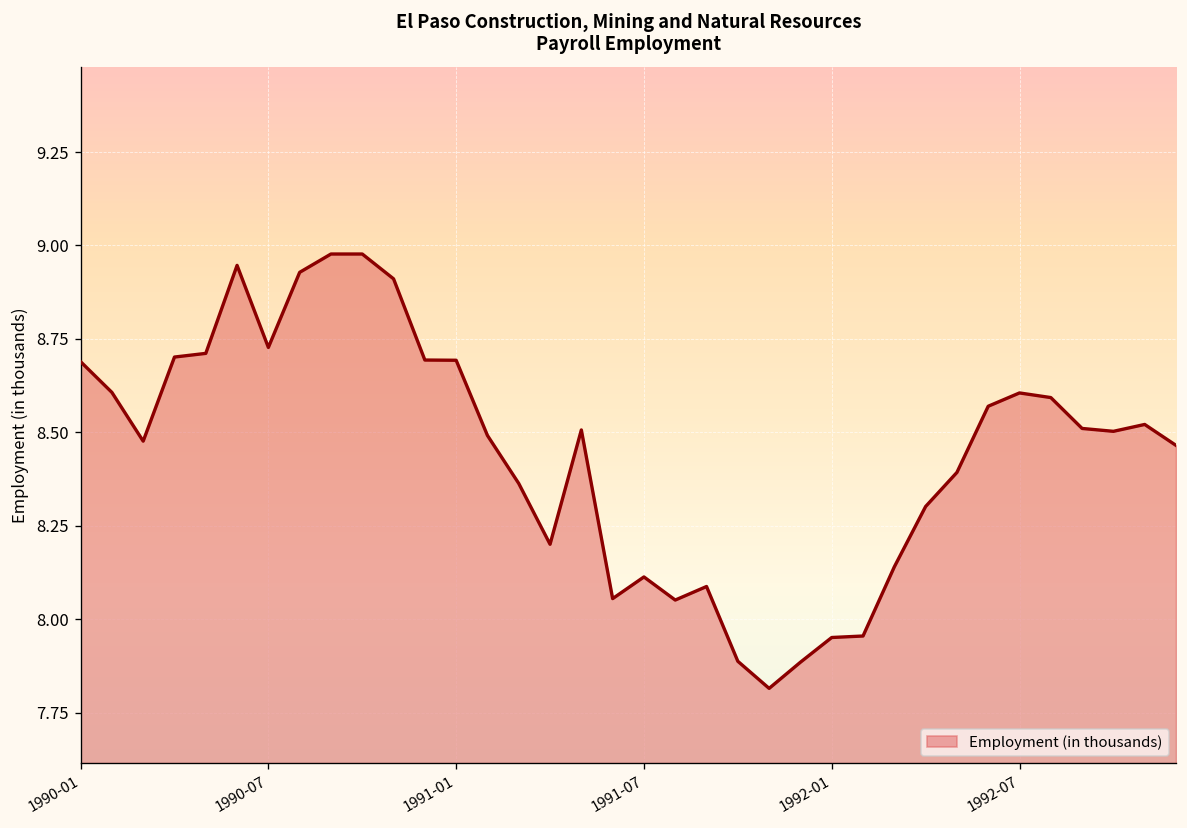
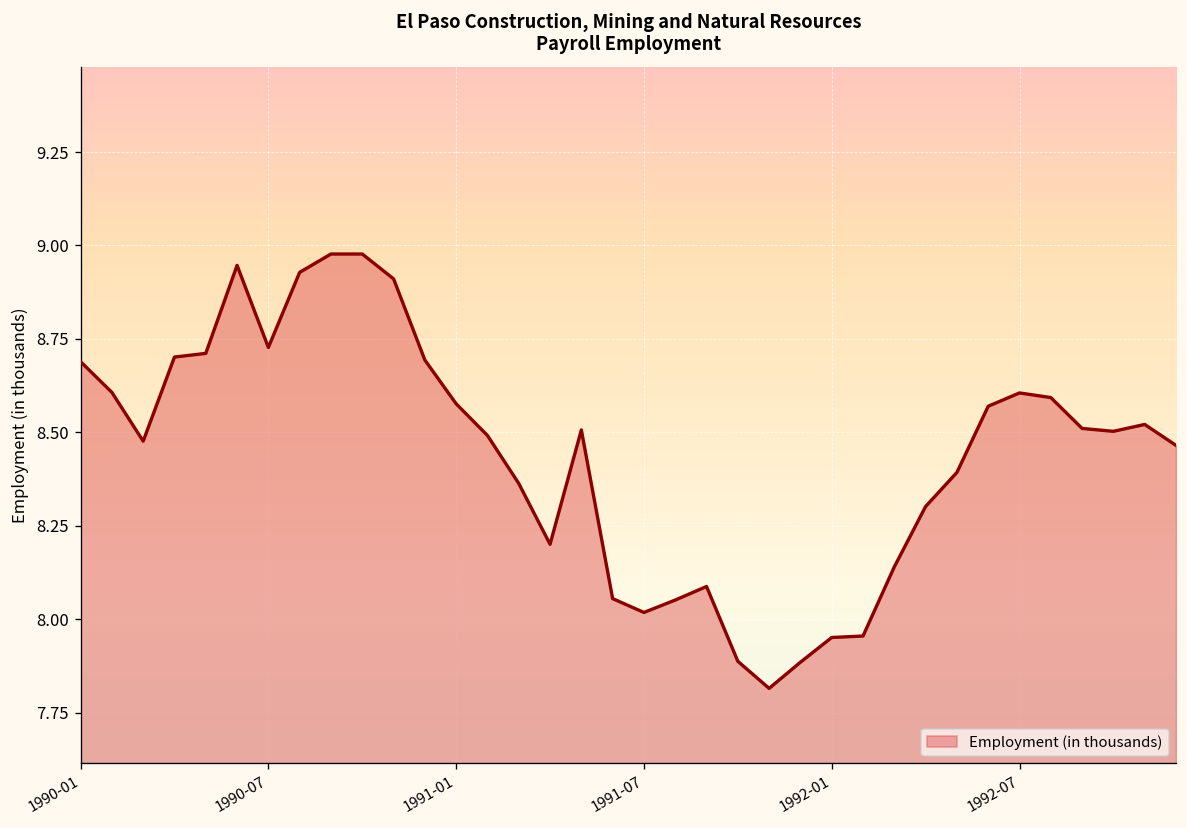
1991-01: 8.69 -> 8.58
1991-07: 8.11 -> 8.02
